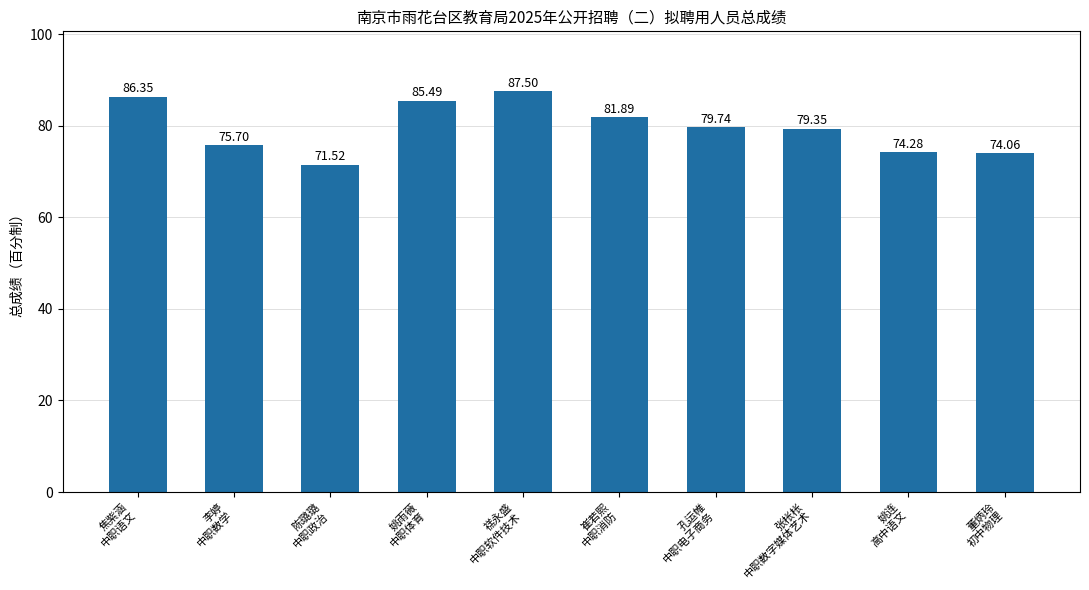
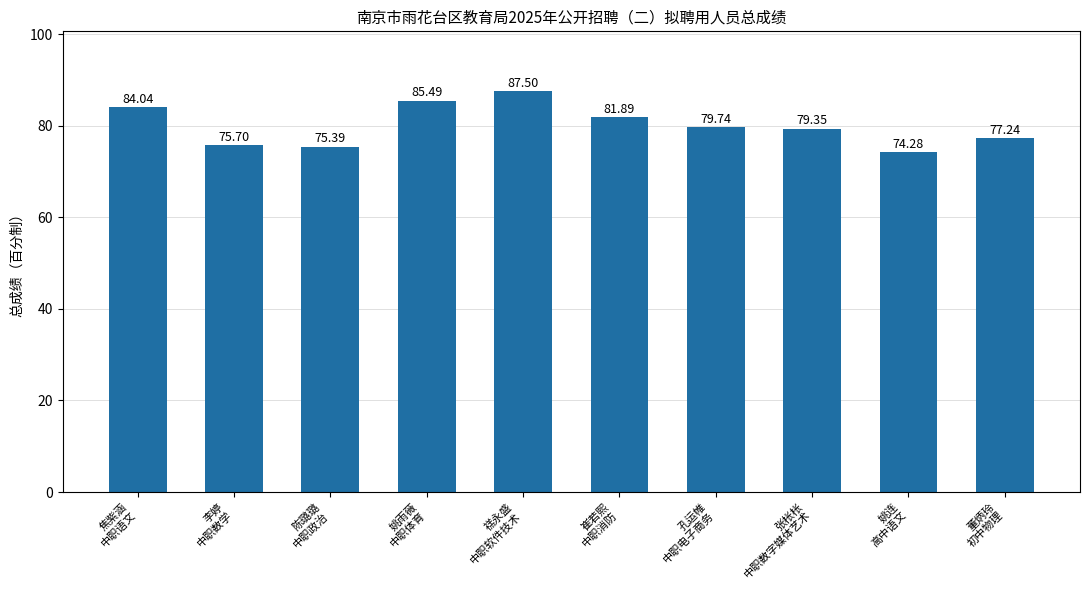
焦紫涵 中职语文: 86.35 -> 84.04
陈璐璐 中职政治: 71.52 -> 75.39
董炳玲 初中物理: 74.06 -> 77.24
